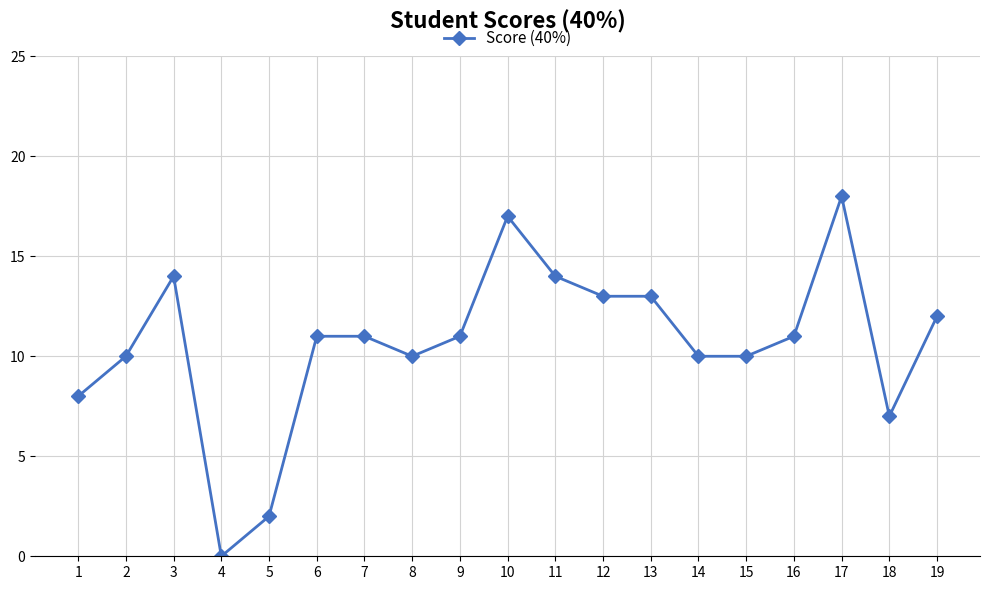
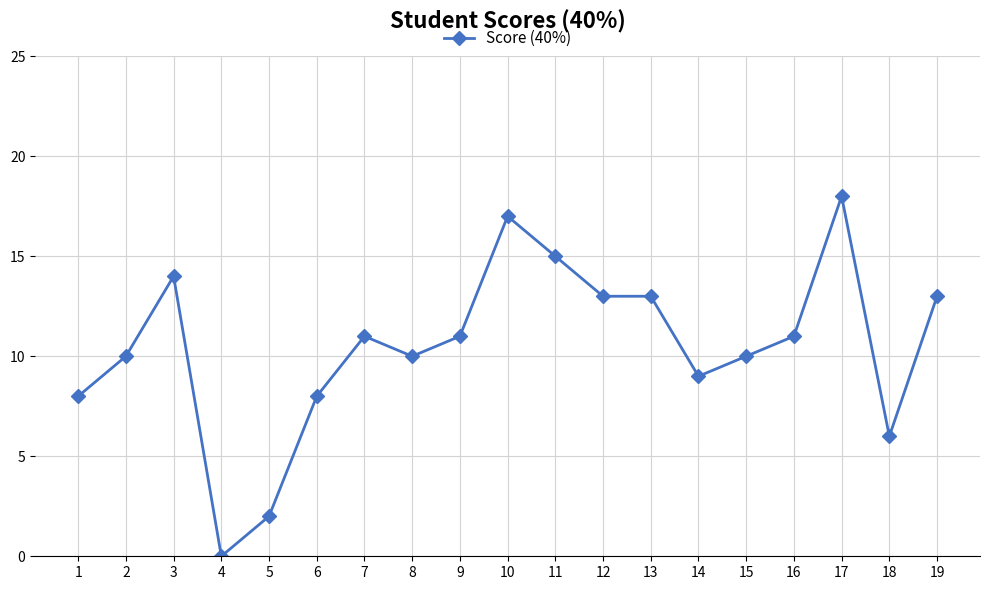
6: 11 -> 8
11: 14 -> 15
14: 10 -> 9
18: 7 -> 6
19: 12 -> 13
